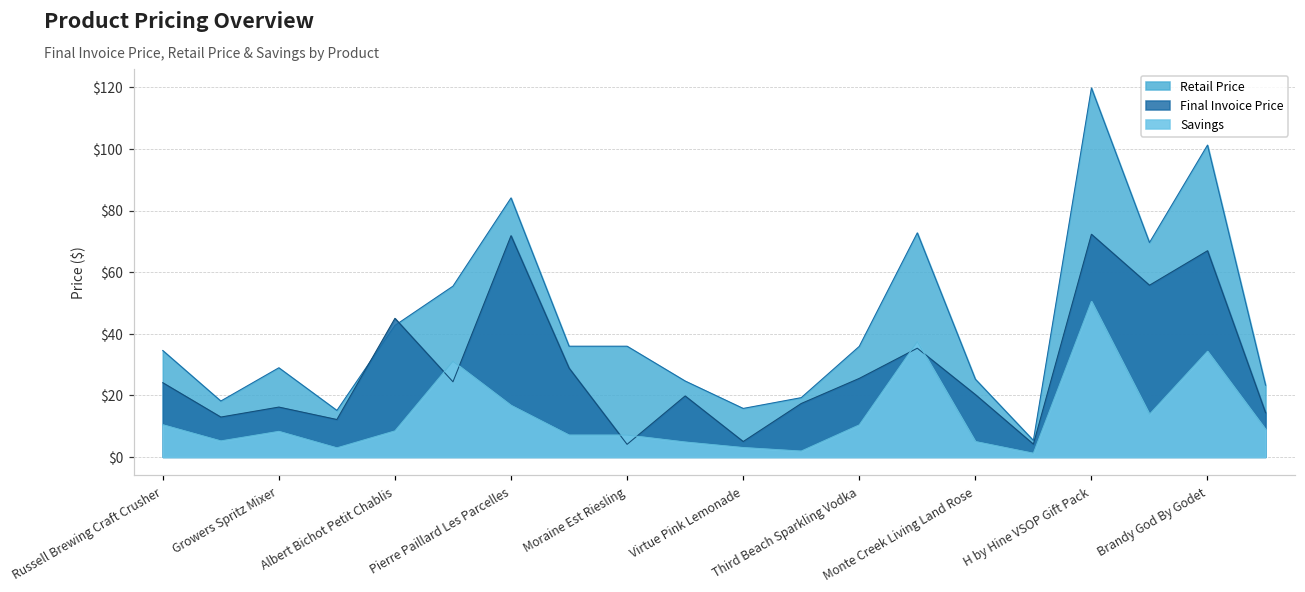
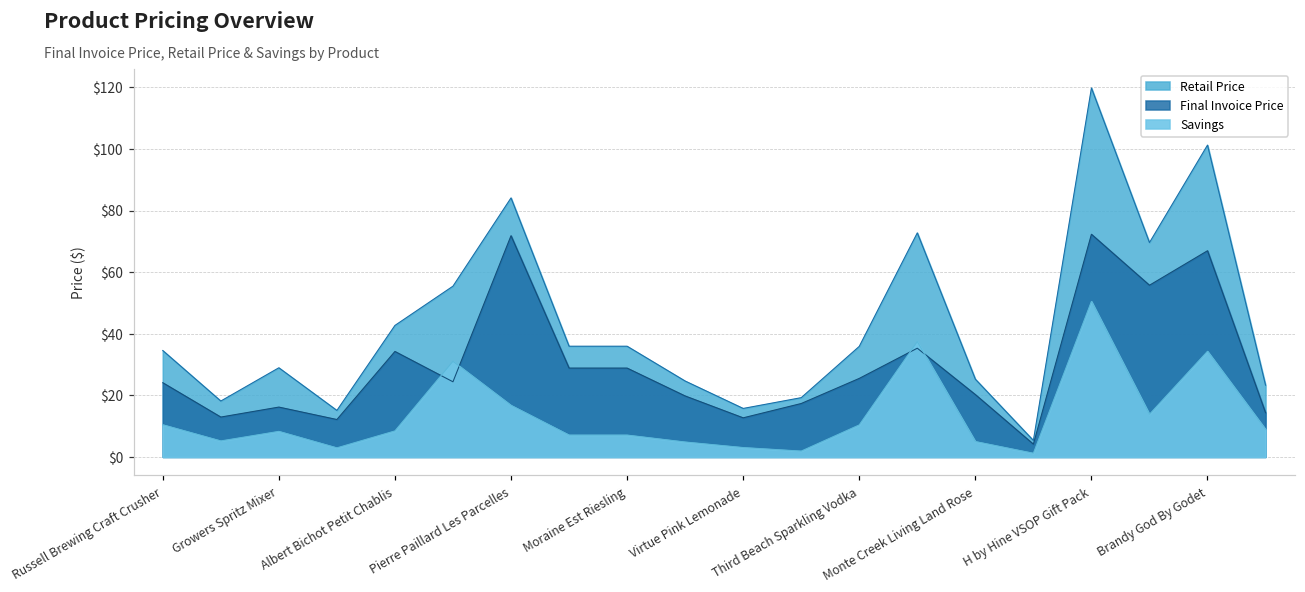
Final Invoice Price, Albert Bichot Petit Chablis: $45 -> $34
Final Invoice Price, Moraine Est Riesling: $4 -> $29
Final Invoice Price, Virtue Pink Lemonade: $5 -> $13
